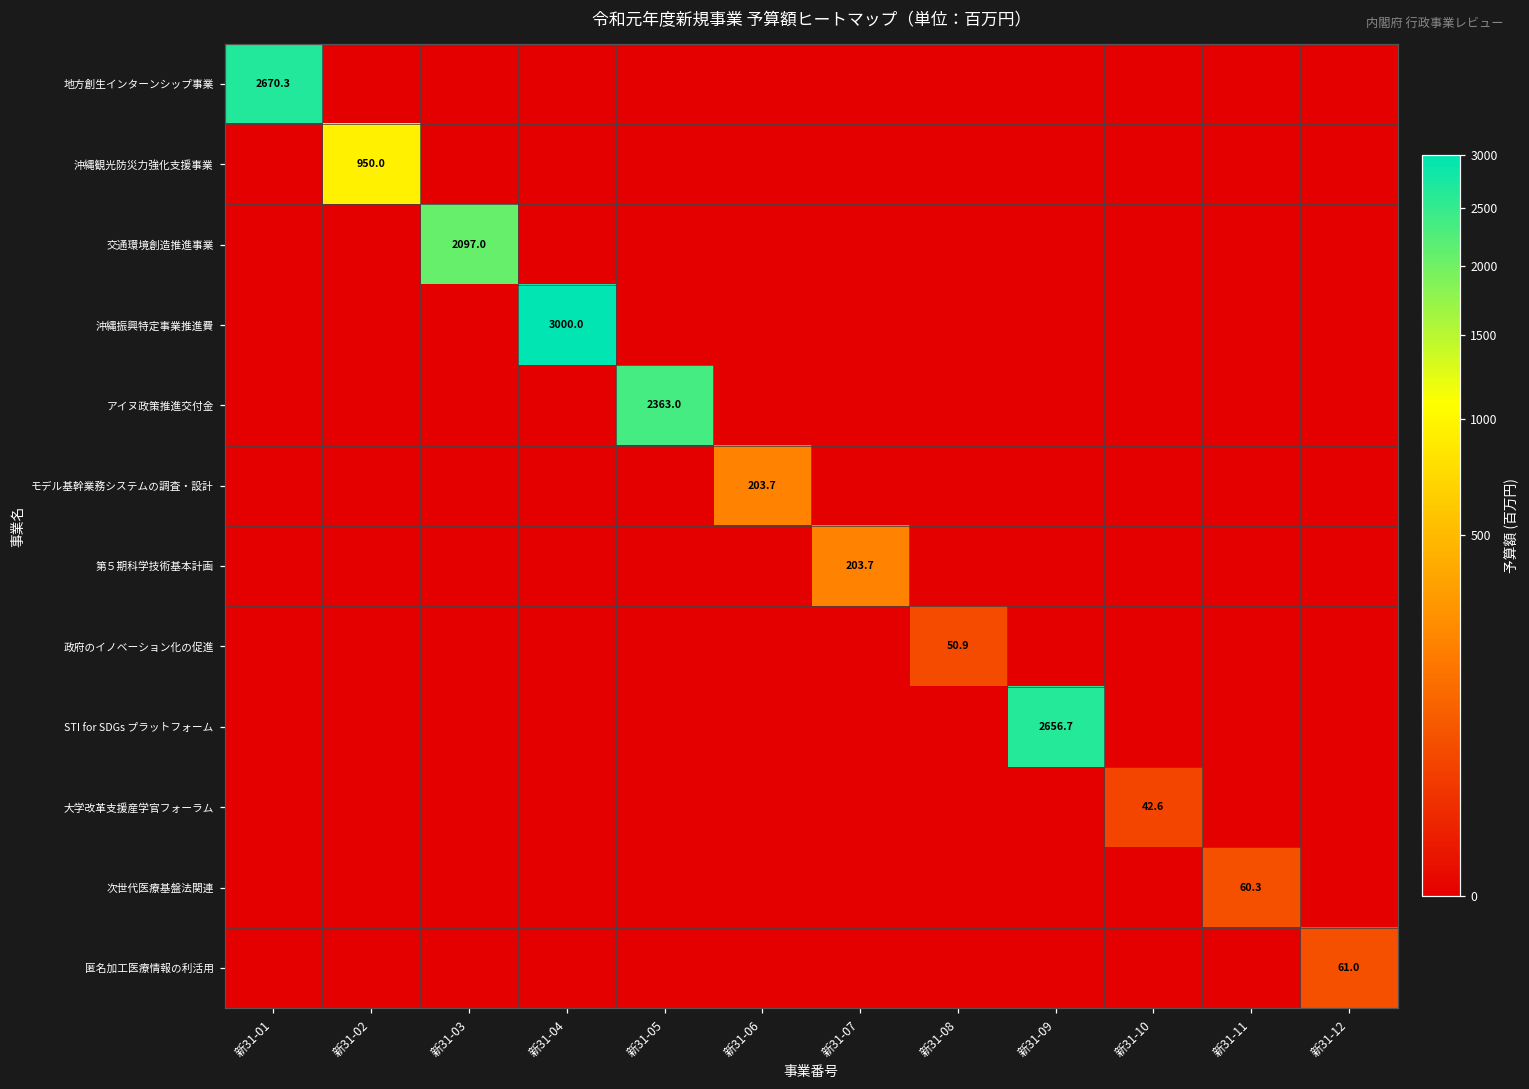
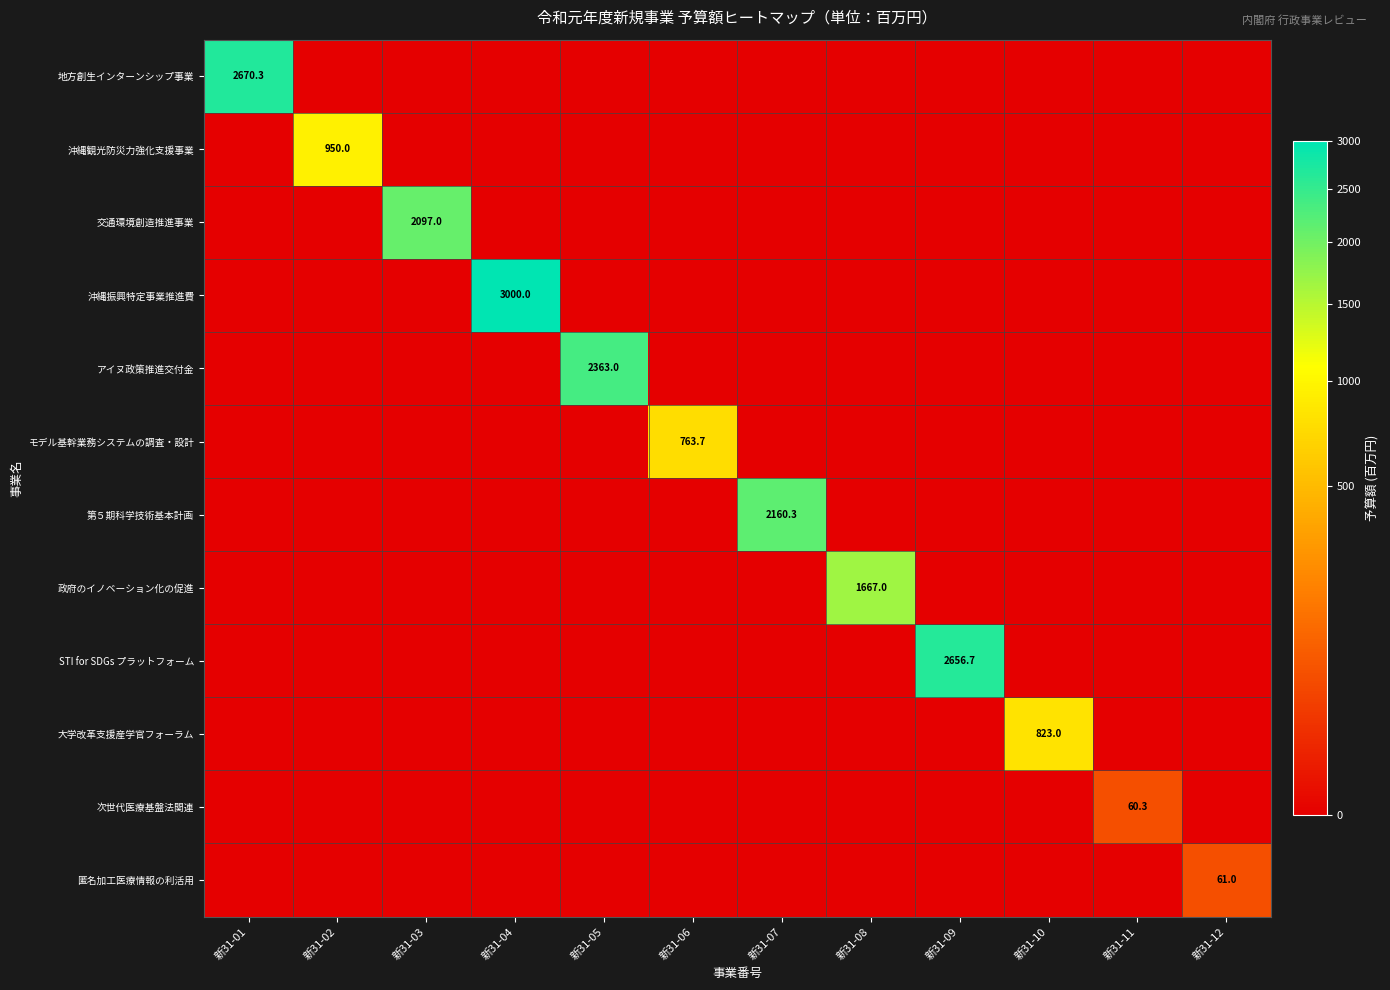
モデル基幹業務システムの調査・設計, 新31-06: 203.7 -> 763.7
第５期科学技術基本計画, 新31-07: 203.7 -> 2160.3
政府のイノベーション化の促進, 新31-08: 50.9 -> 1667.0
大学改革支援産学官フォーラム, 新31-10: 42.6 -> 823.0
